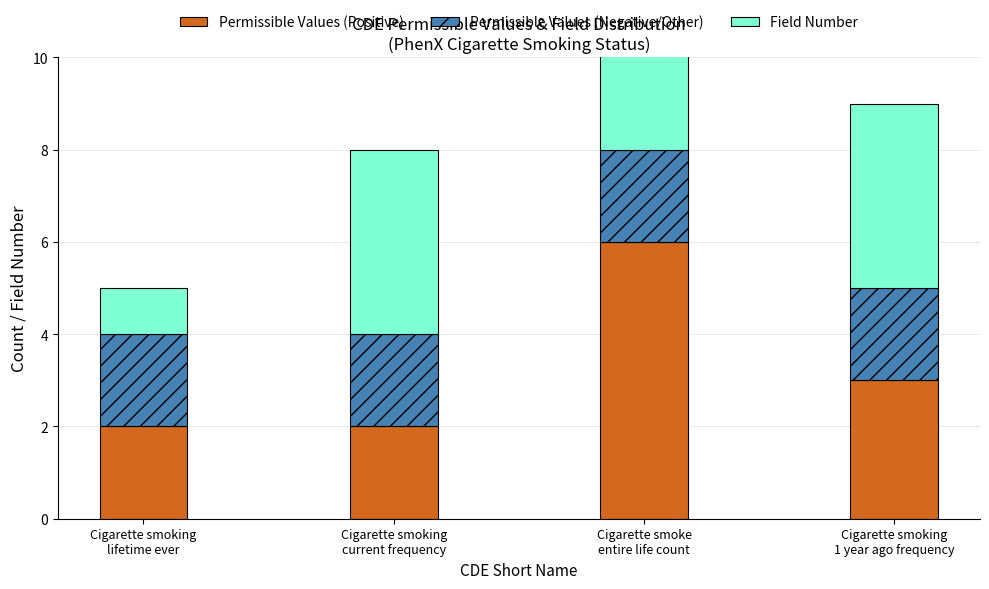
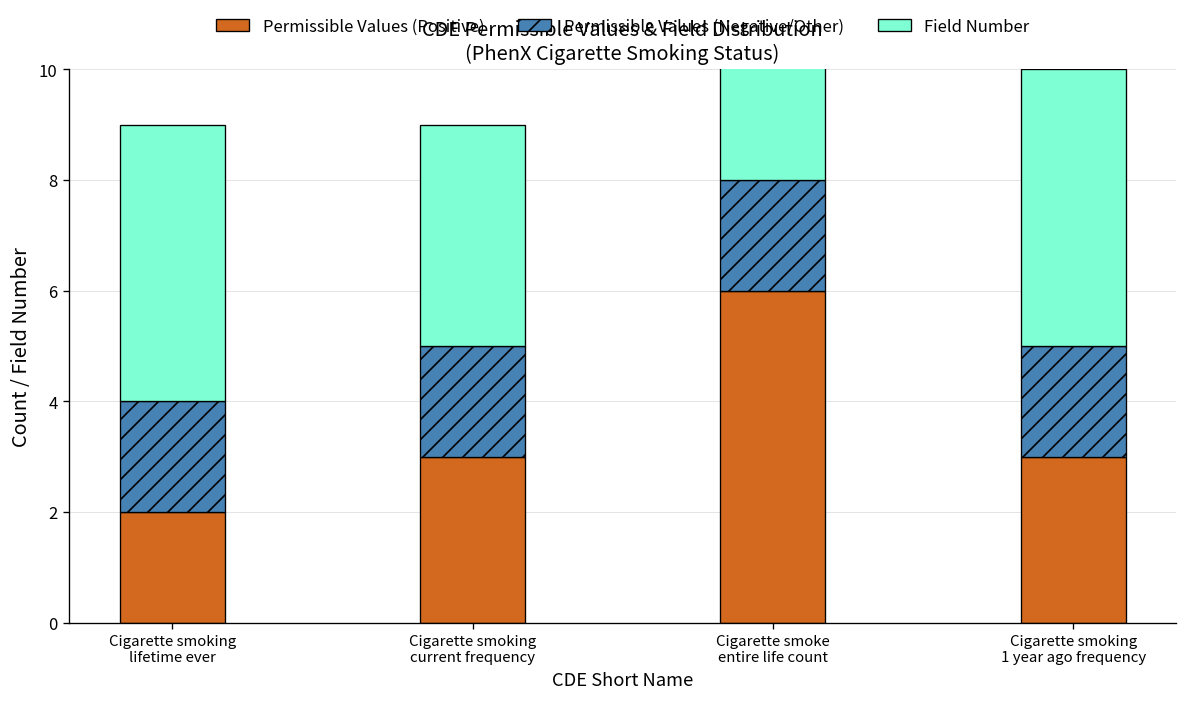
Field Number, Cigarette smoking lifetime ever: 1 -> 5
Permissible Values (Positive), Cigarette smoking current frequency: 2 -> 3
Field Number, Cigarette smoking 1 year ago frequency: 4 -> 5
